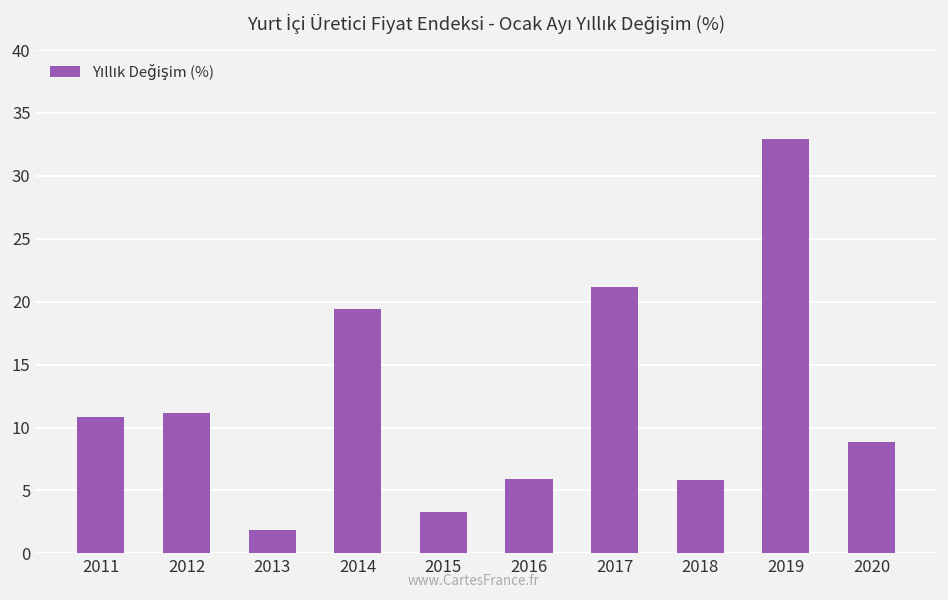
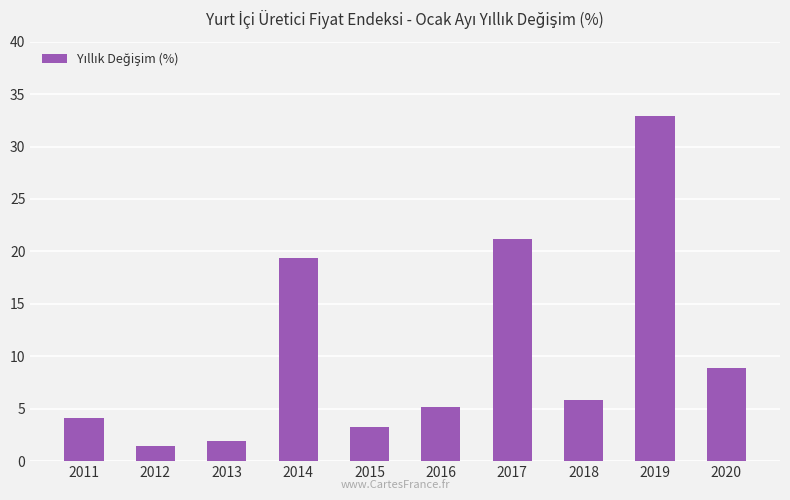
2011: 10.8 -> 4.1
2012: 11.1 -> 1.5
2016: 5.9 -> 5.2
